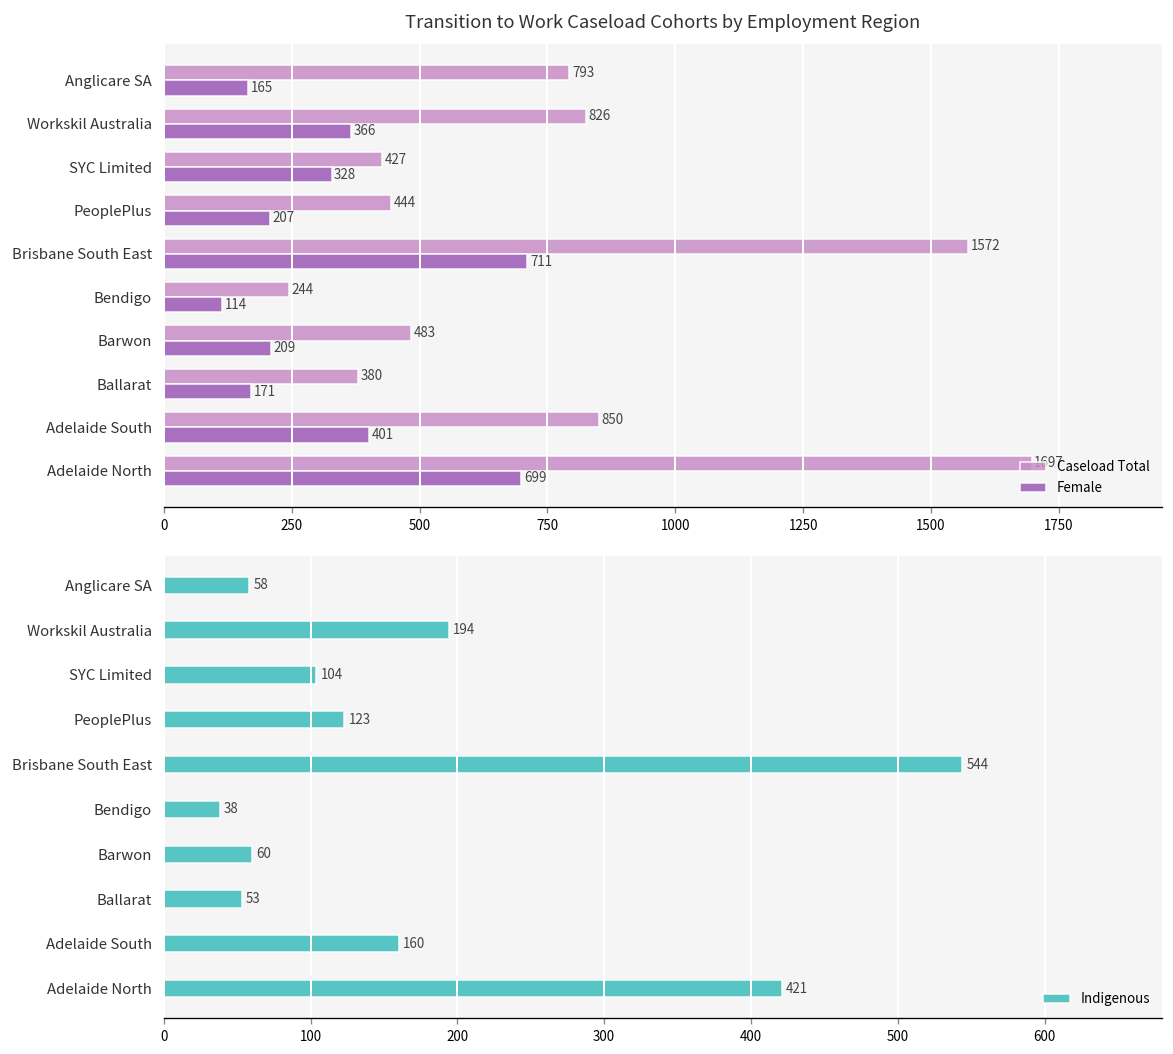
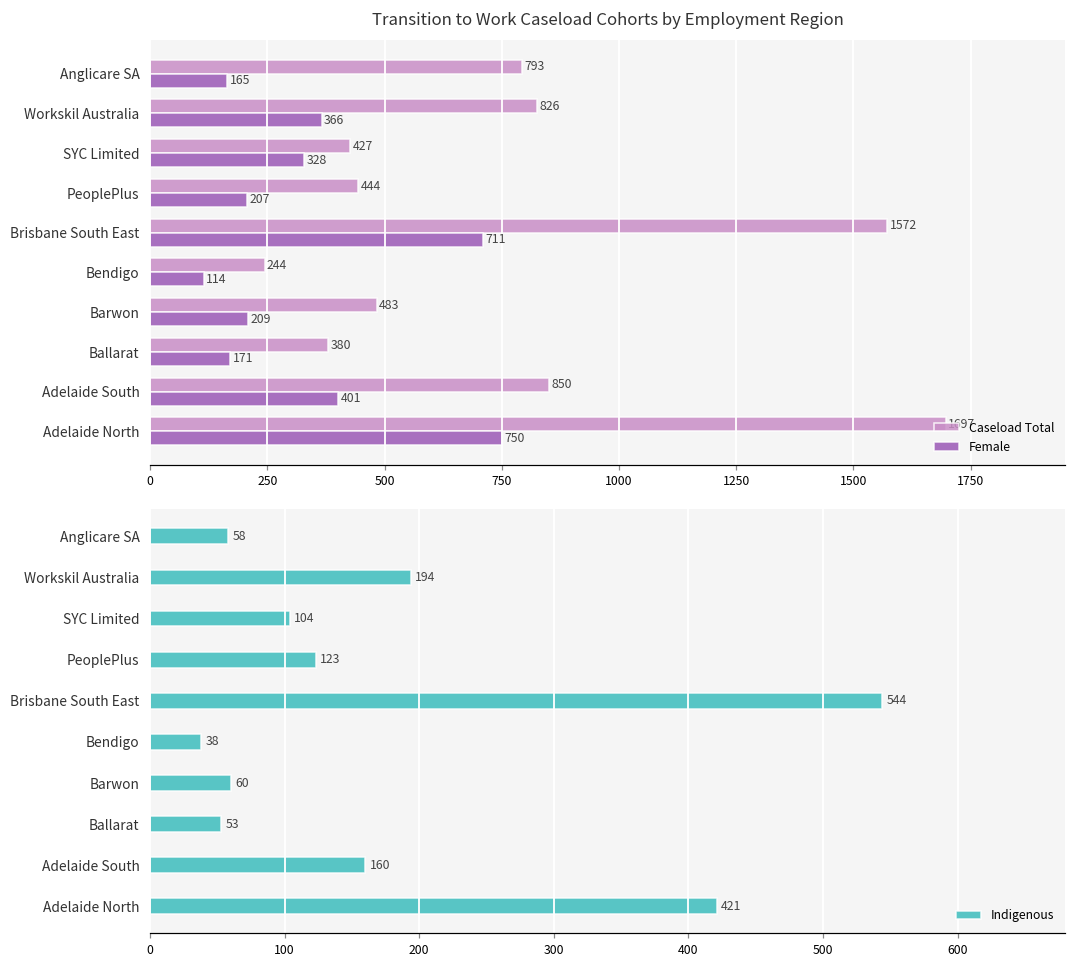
Transition to Work Caseload Cohorts by Employment Region, Female, Adelaide North: 699 -> 750
